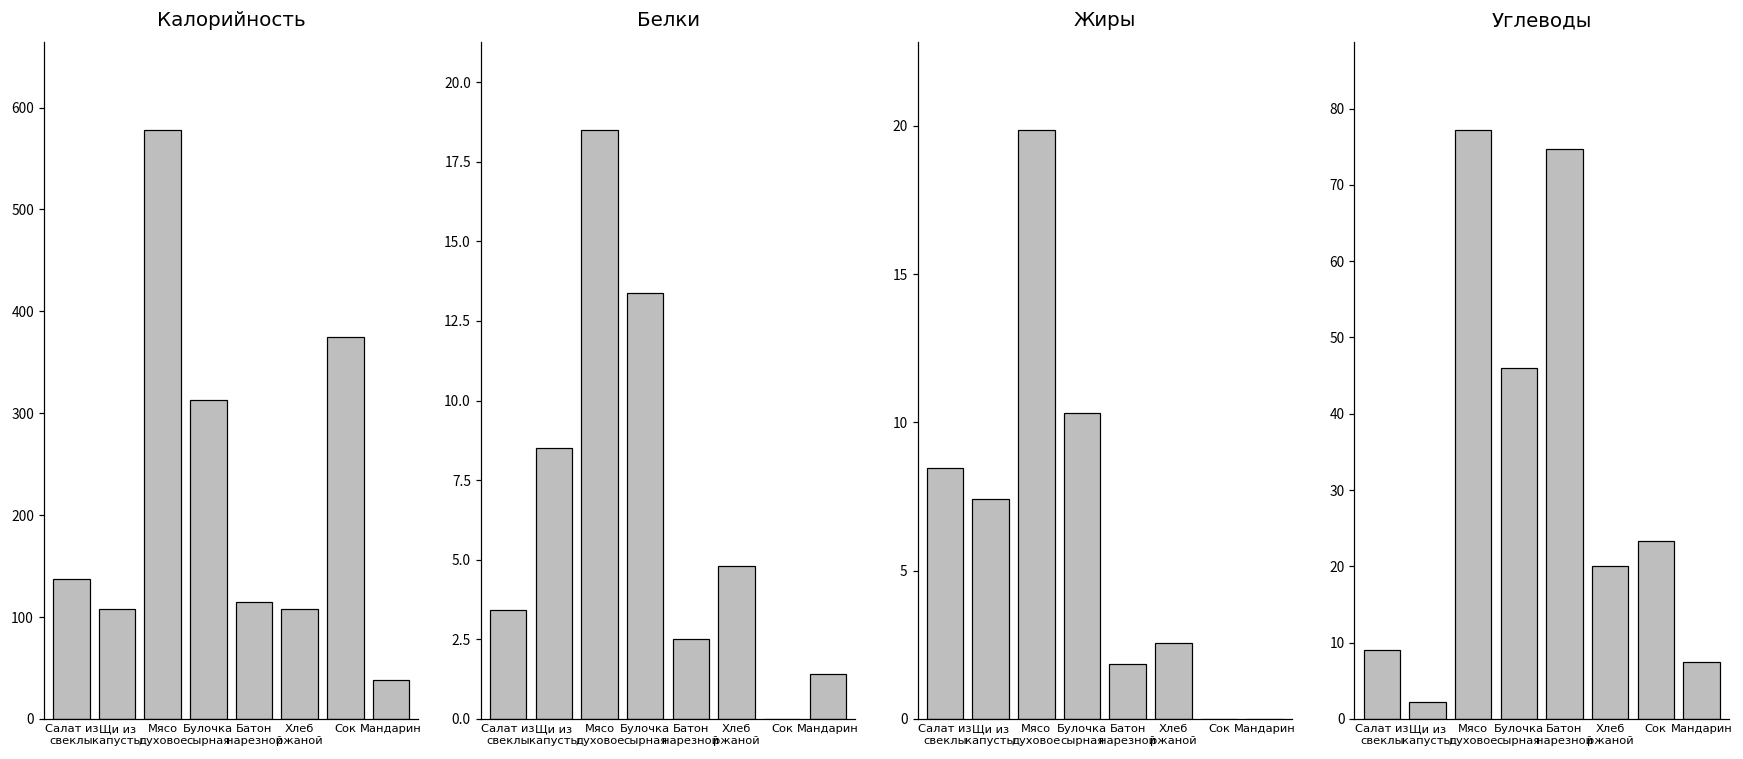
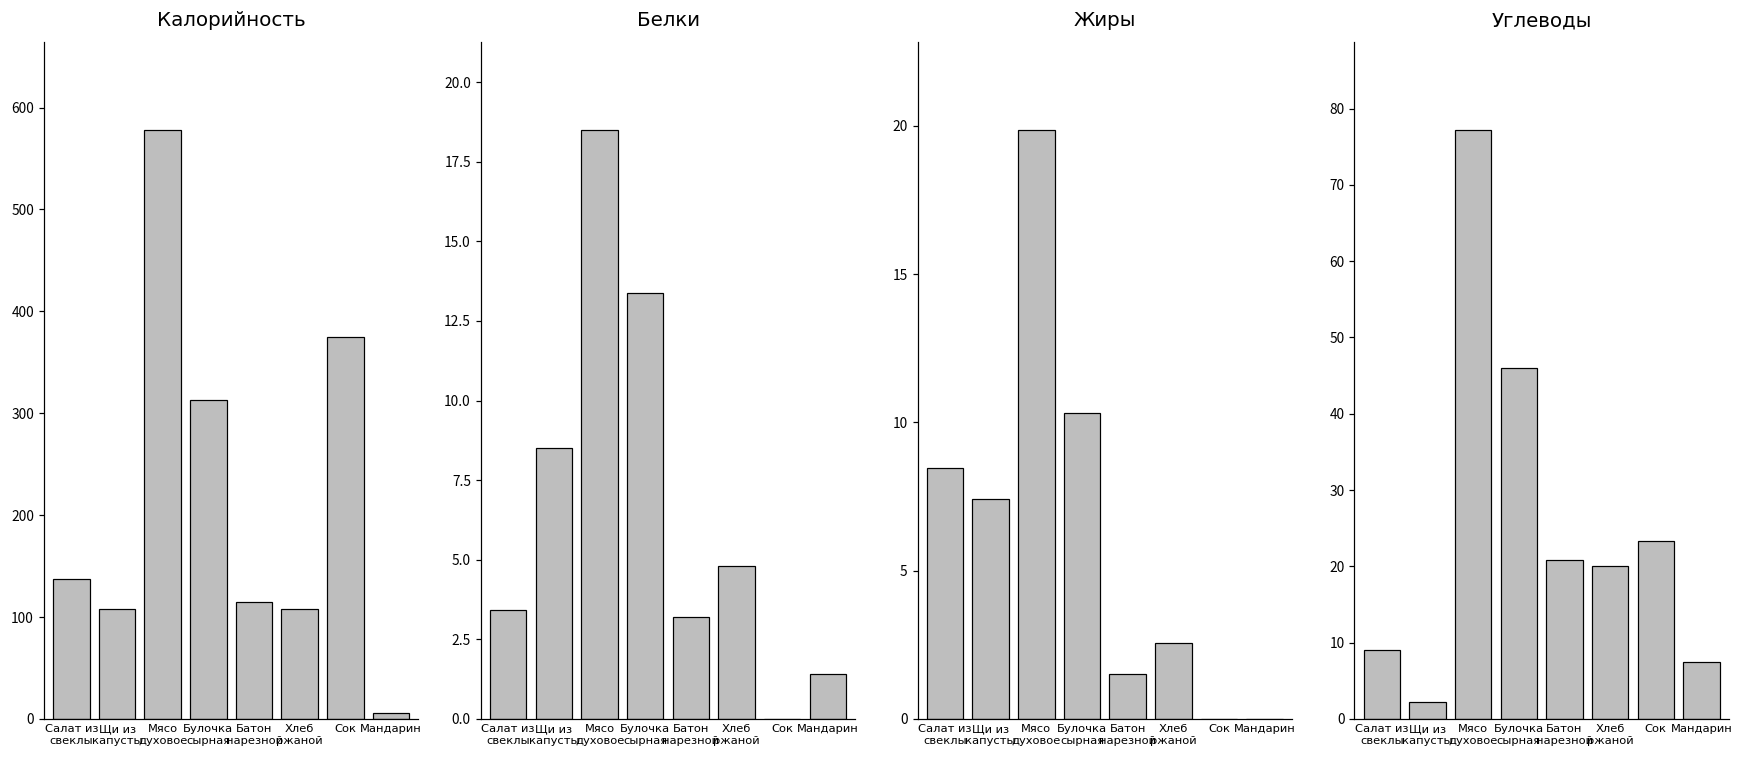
Калорийность, Мандарин: 40 -> 10
Белки, Батон нарезной: 2.5 -> 3.2
Жиры, Батон нарезной: 1.9 -> 1.5
Углеводы, Батон нарезной: 75 -> 21
